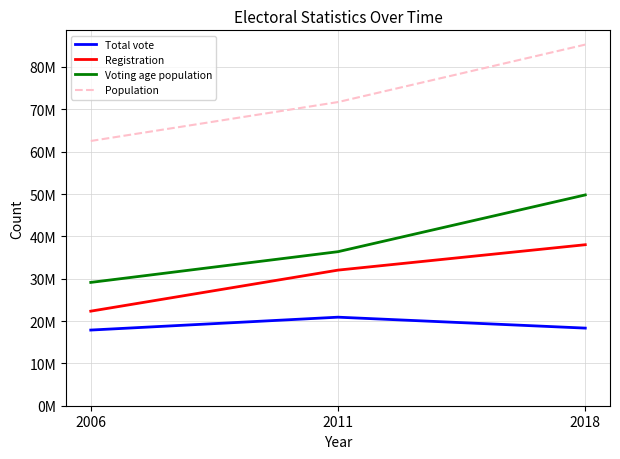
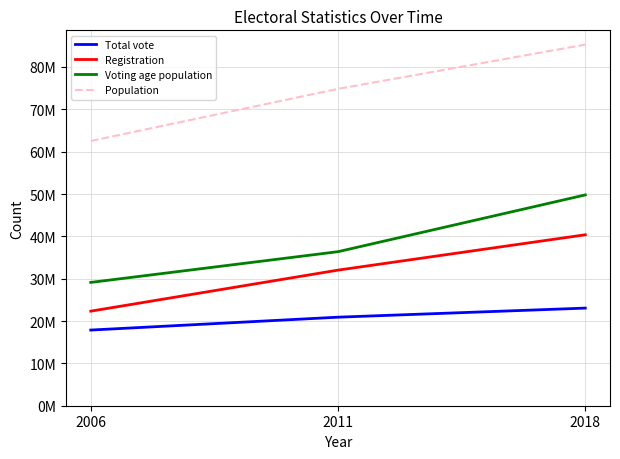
Population, 2011: 72000000 -> 75000000
Total vote, 2018: 18000000 -> 23000000
Registration, 2018: 38000000 -> 40000000
